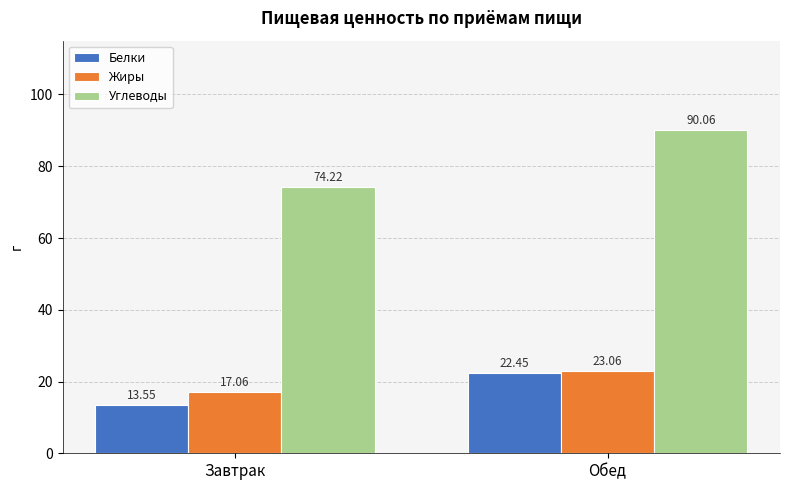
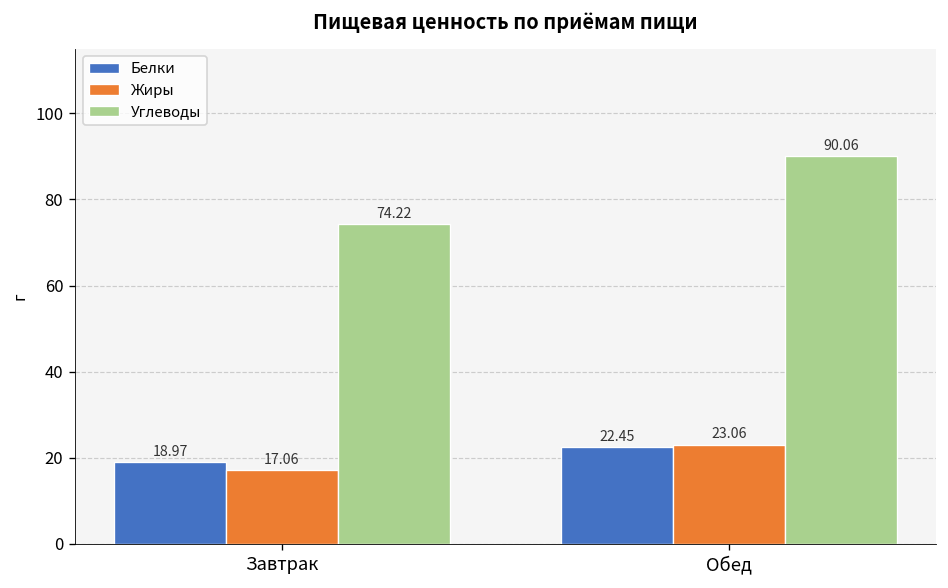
Белки, Завтрак: 13.55 -> 18.97
